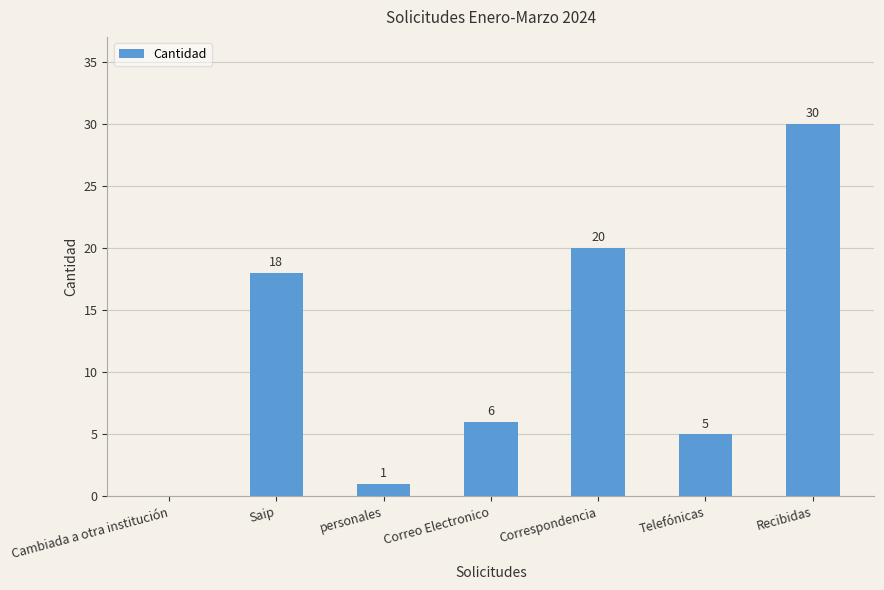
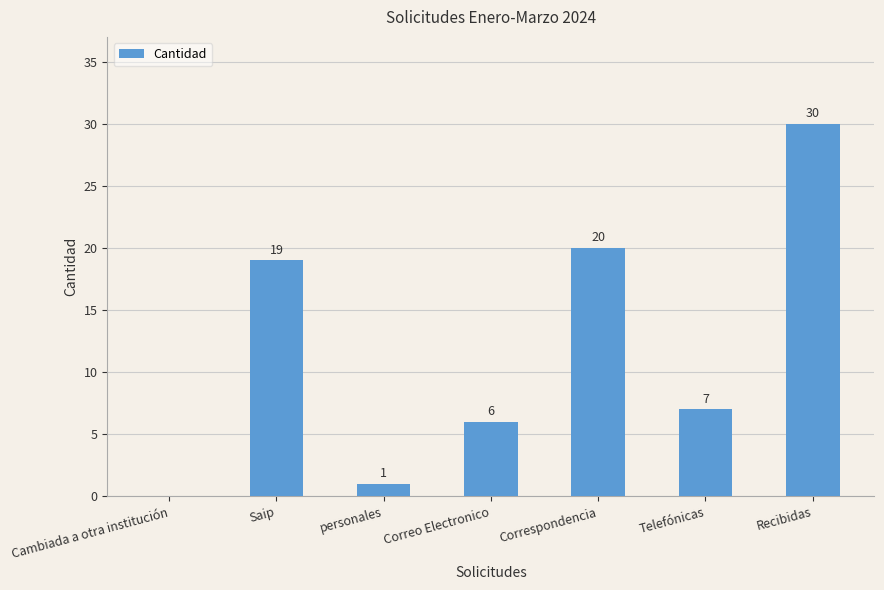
Saip: 18 -> 19
Telefónicas: 5 -> 7
